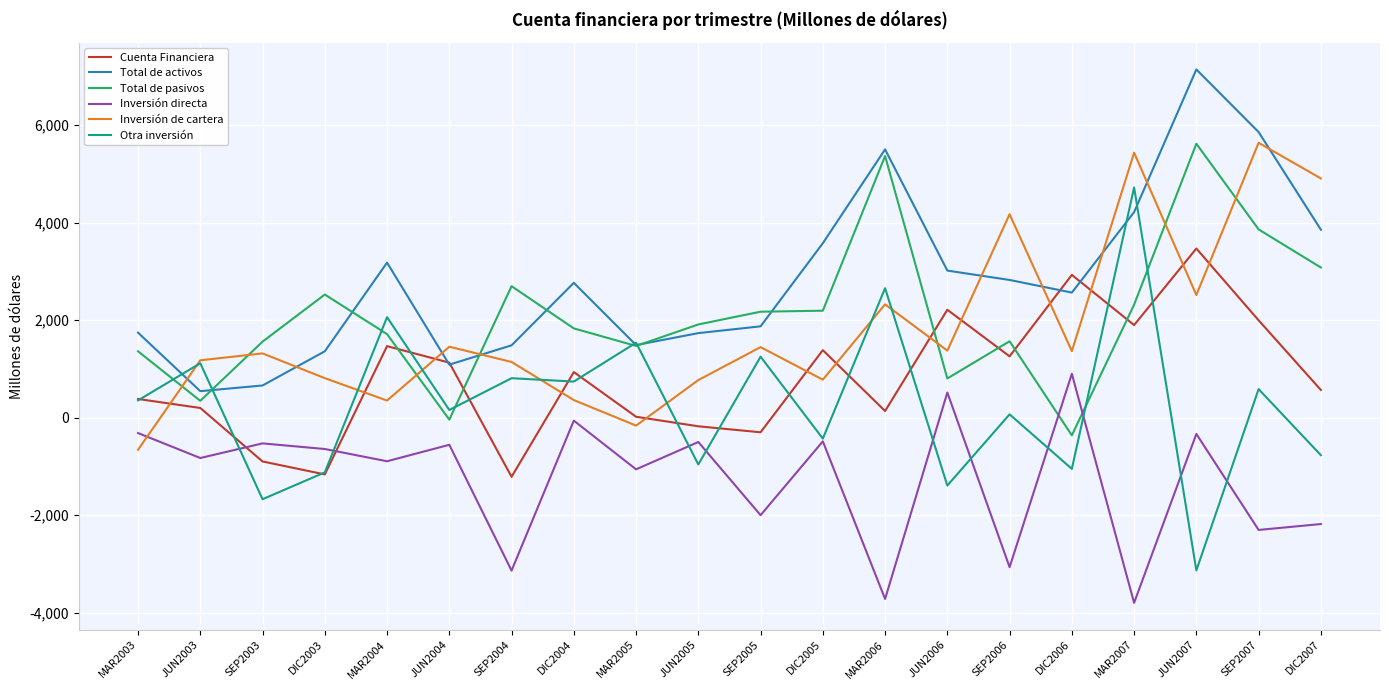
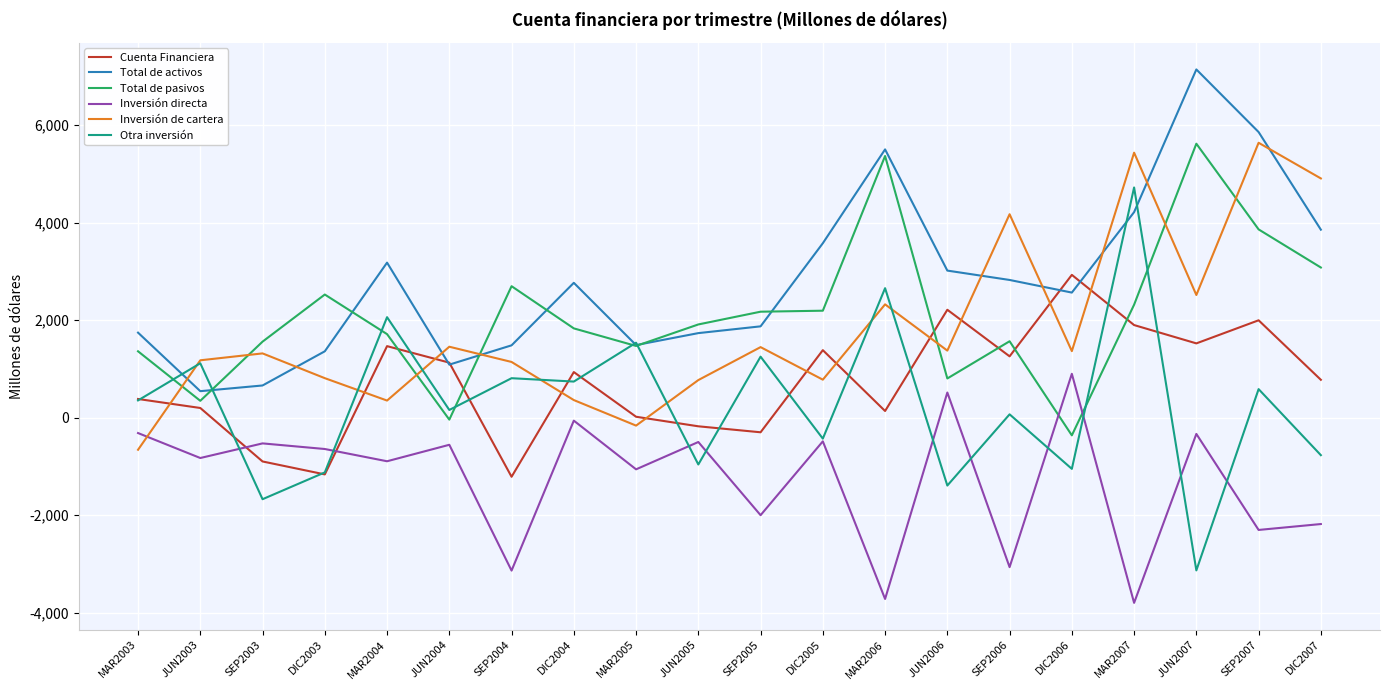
Cuenta Financiera, JUN2007: 3,500 -> 1,500
Cuenta Financiera, DIC2007: 600 -> 800
